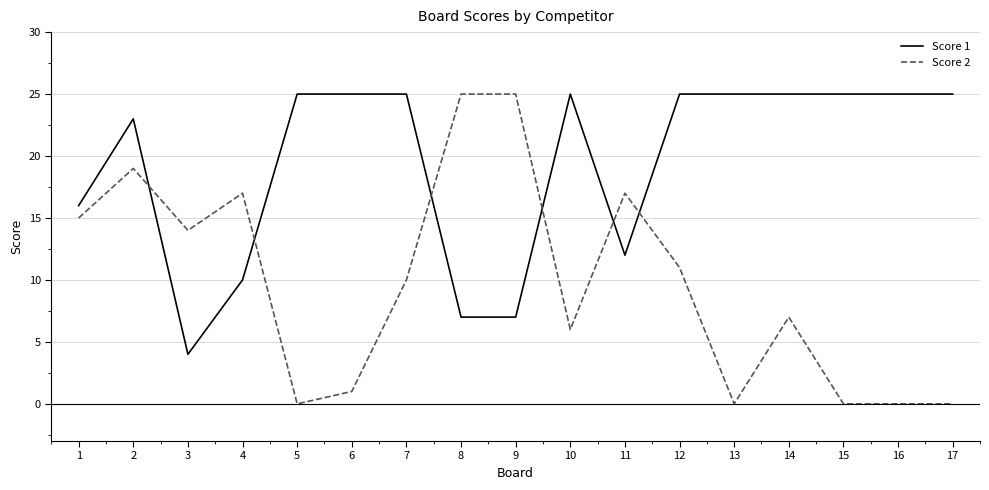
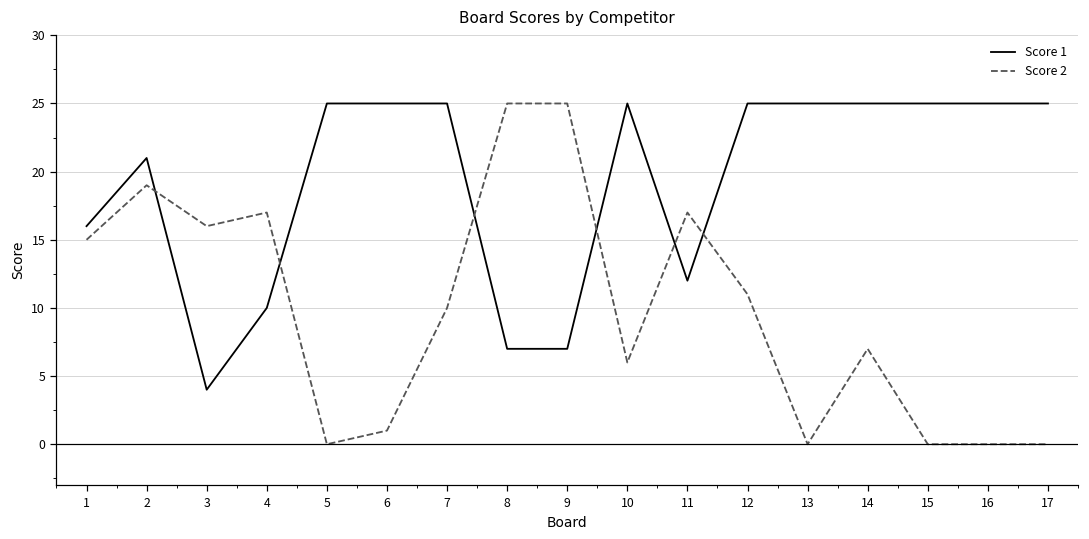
Score 1, 2: 23 -> 21
Score 2, 3: 14 -> 16
